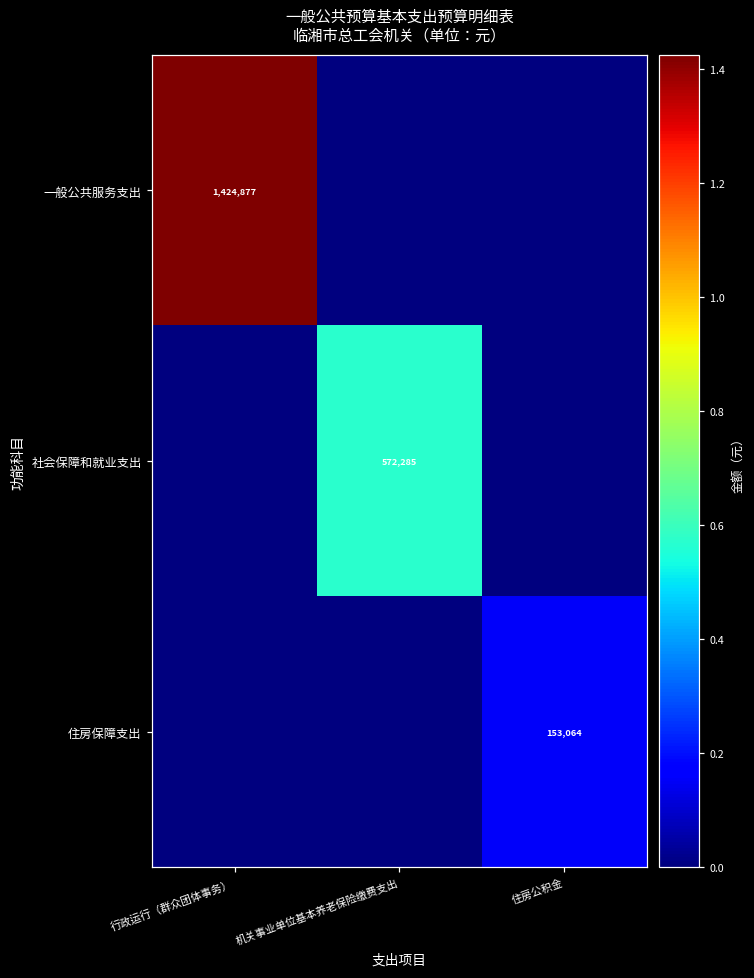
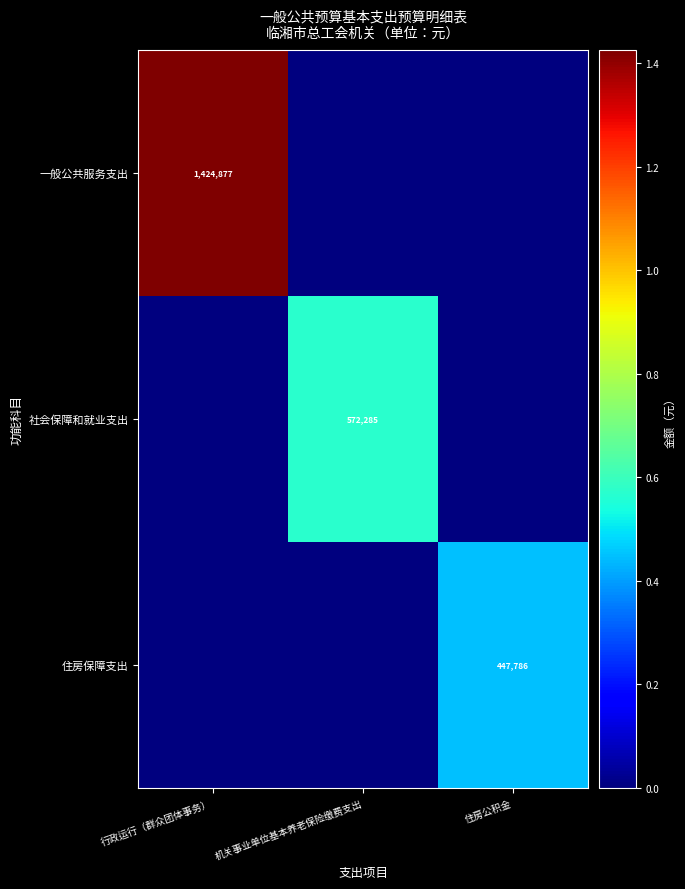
住房保障支出, 住房公积金: 153,064 -> 447,786
